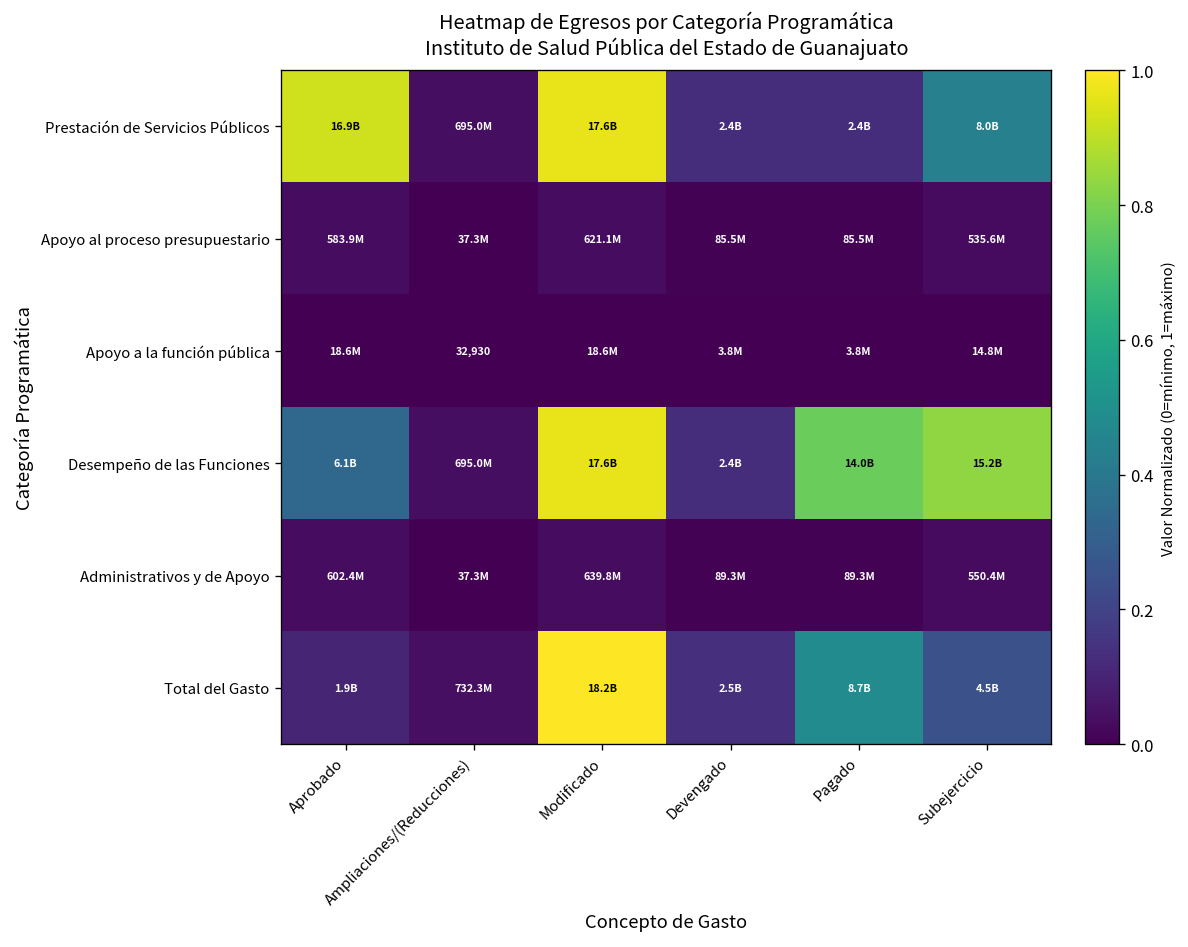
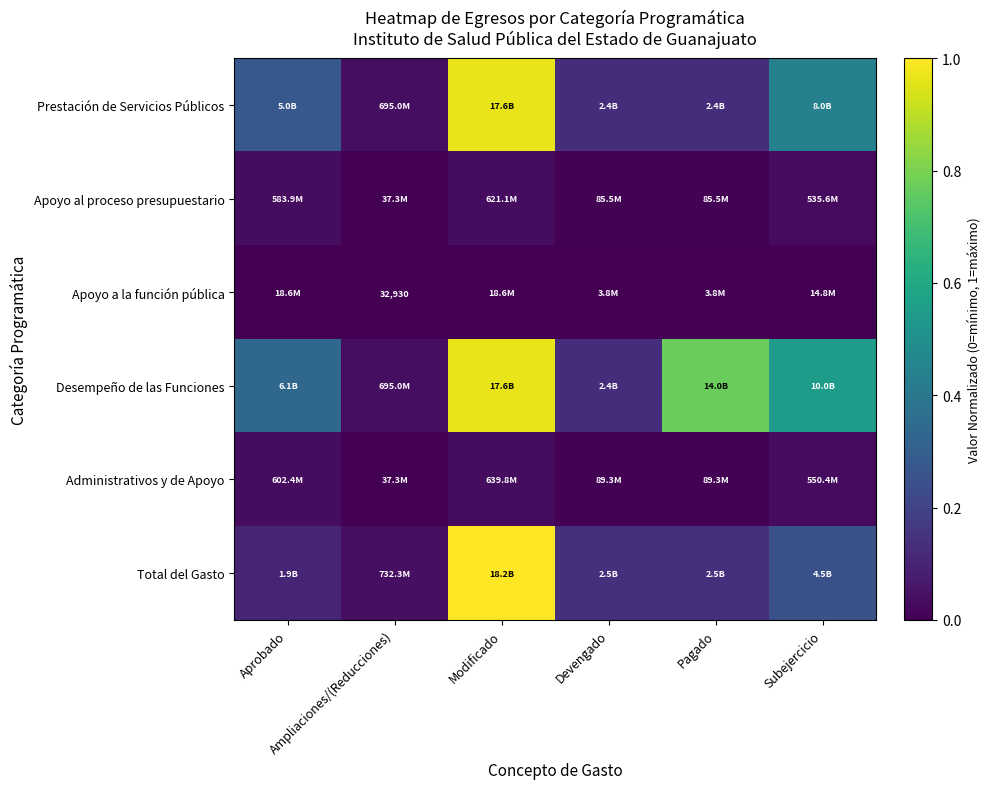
Prestación de Servicios Públicos, Aprobado: 16.9B -> 5.0B
Desempeño de las Funciones, Subejercicio: 15.2B -> 10.0B
Total del Gasto, Pagado: 8.7B -> 2.5B
